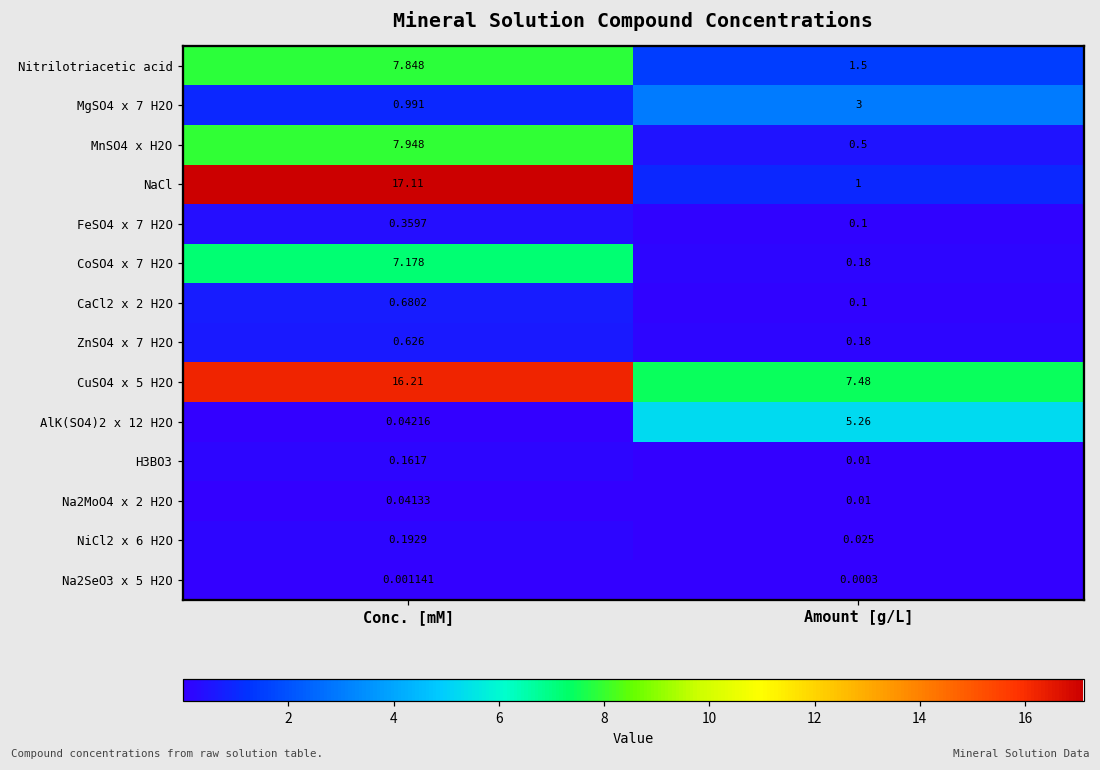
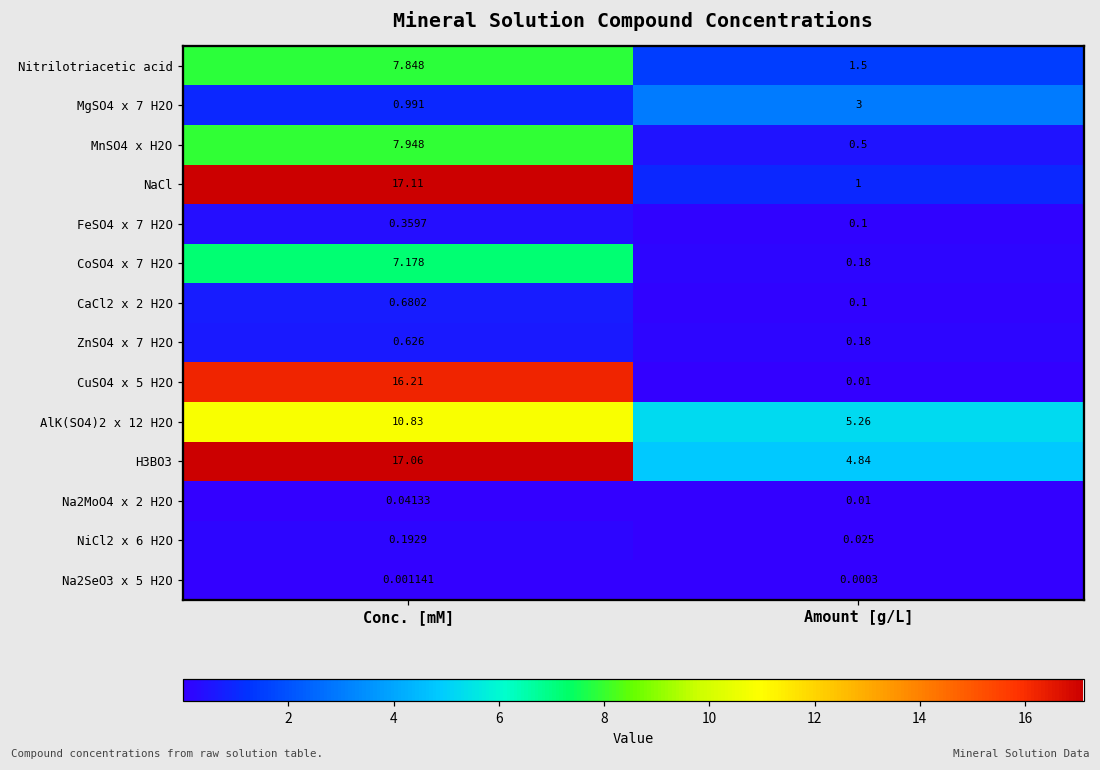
CuSO4 x 5 H2O, Amount [g/L]: 7.48 -> 0.01
AlK(SO4)2 x 12 H2O, Conc. [mM]: 0.04216 -> 10.83
H3BO3, Conc. [mM]: 0.1617 -> 17.06
H3BO3, Amount [g/L]: 0.01 -> 4.84
